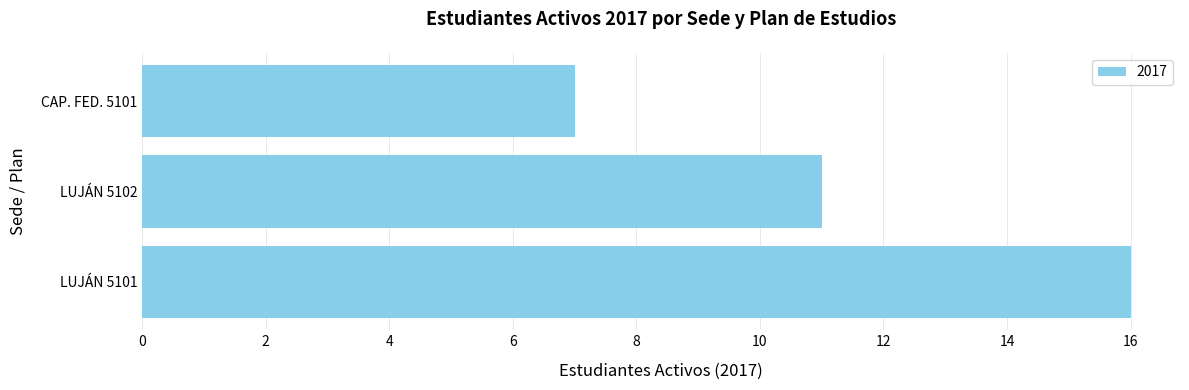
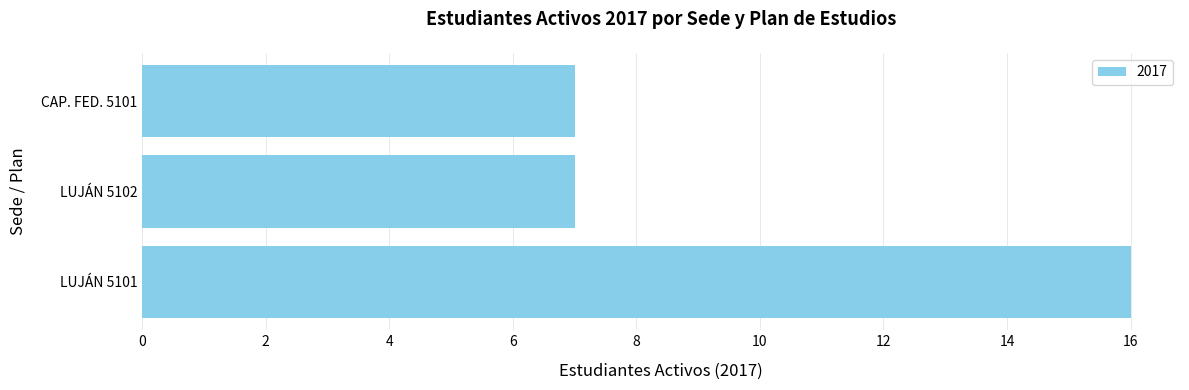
LUJÁN 5102: 11 -> 7
